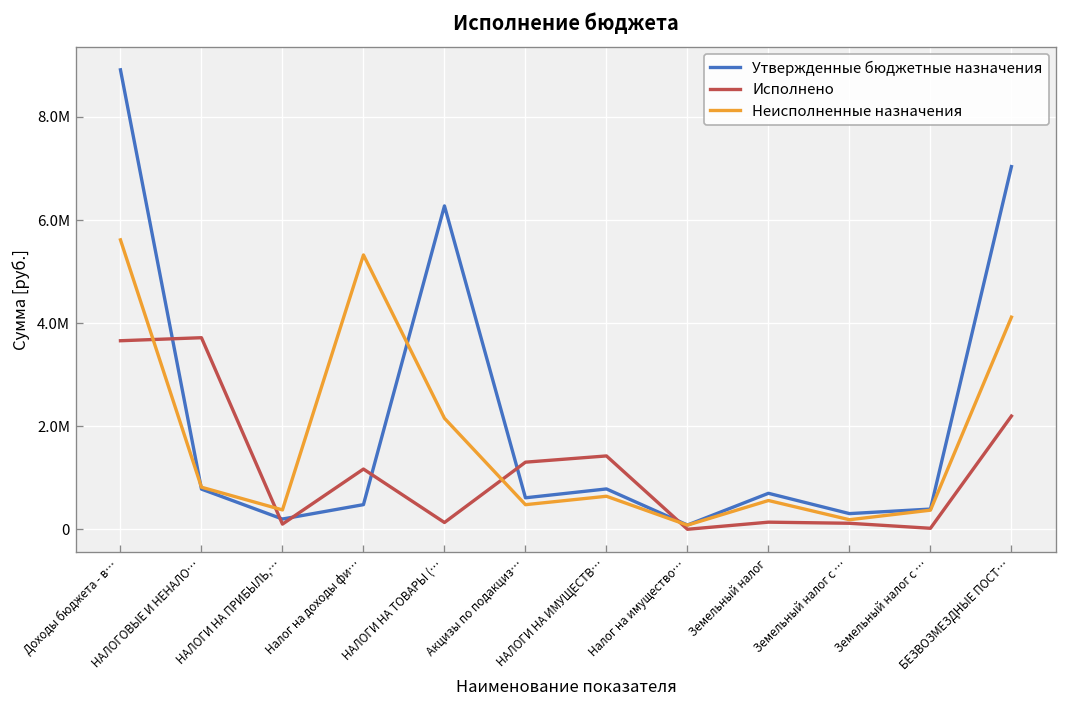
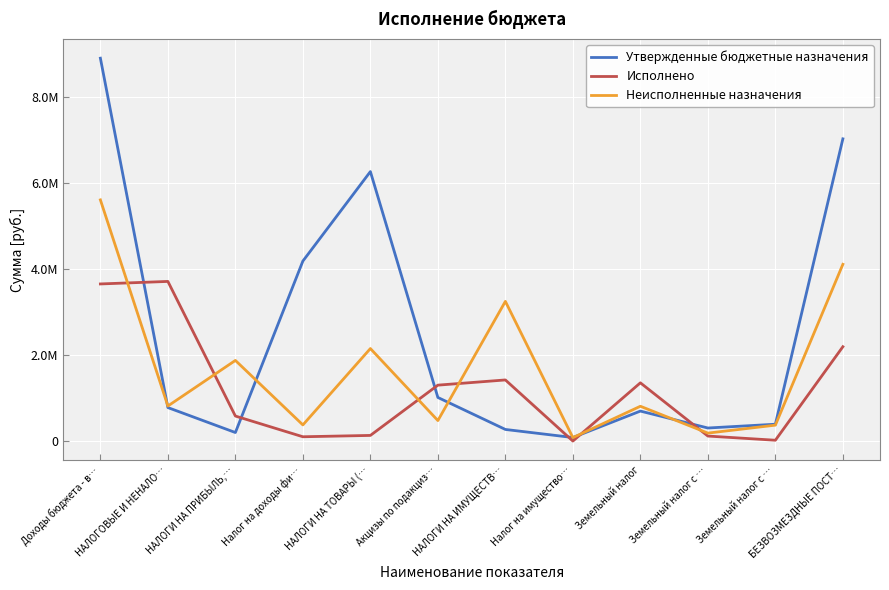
Исполнено, НАЛОГИ НА ПРИБЫЛЬ,…: 100000 -> 600000
Неисполненные назначения, НАЛОГИ НА ПРИБЫЛЬ,…: 400000 -> 1900000
Утвержденные бюджетные назначения, Налог на доходы фи…: 500000 -> 4200000
Исполнено, Налог на доходы фи…: 1200000 -> 100000
Неисполненные назначения, Налог на доходы фи…: 5300000 -> 400000
Утвержденные бюджетные назначения, Акцизы по подакциз…: 600000 -> 1000000
Утвержденные бюджетные назначения, НАЛОГИ НА ИМУЩЕСТВ…: 800000 -> 300000
Неисполненные назначения, НАЛОГИ НА ИМУЩЕСТВ…: 600000 -> 3300000
Исполнено, Земельный налог: 100000 -> 1400000
Неисполненные назначения, Земельный налог: 600000 -> 800000
